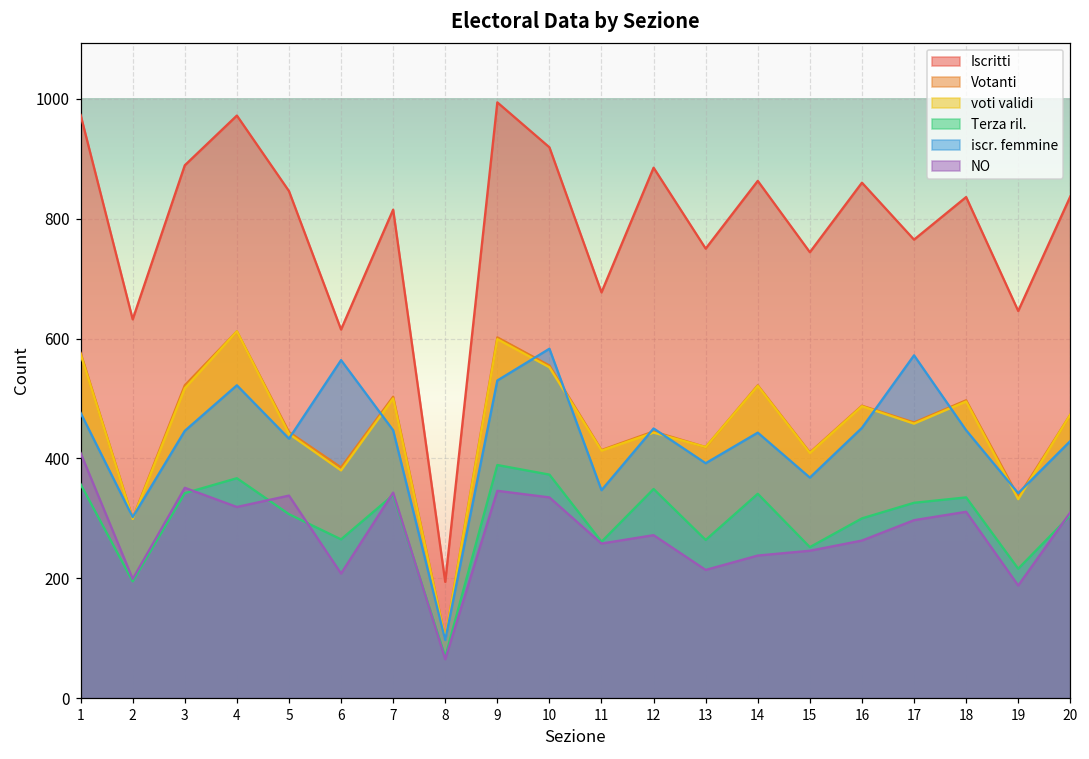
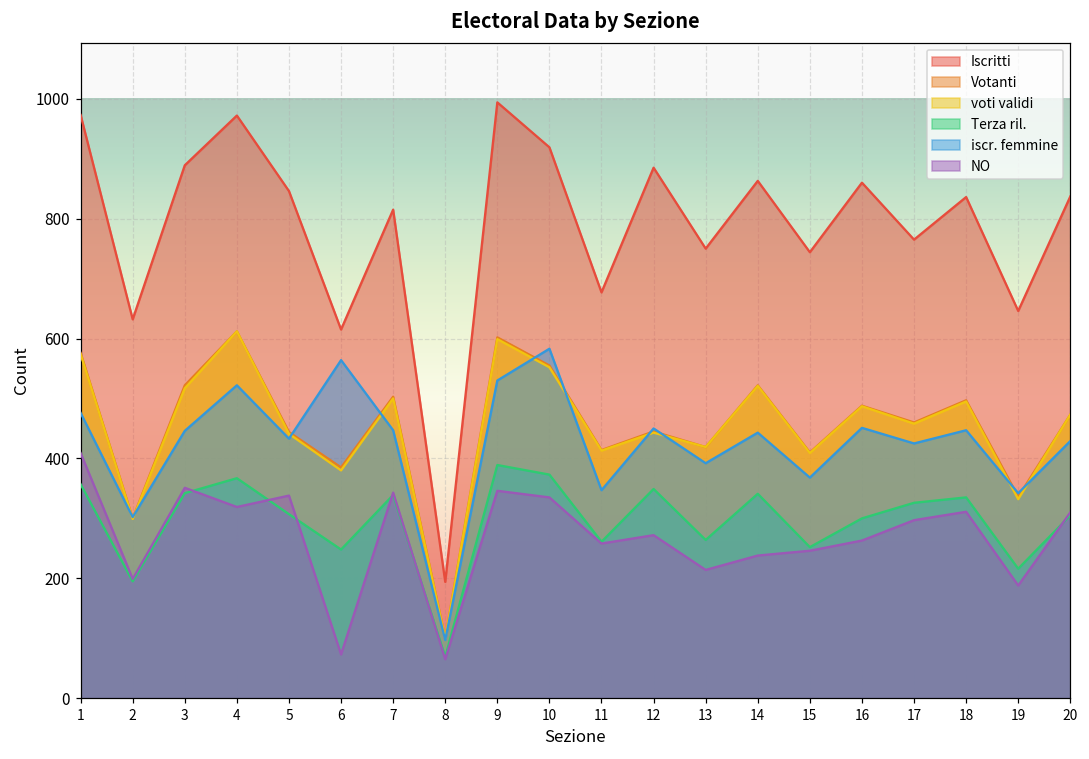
Terza ril., 6: 270 -> 250
NO, 6: 210 -> 70
iscr. femmine, 17: 570 -> 430
